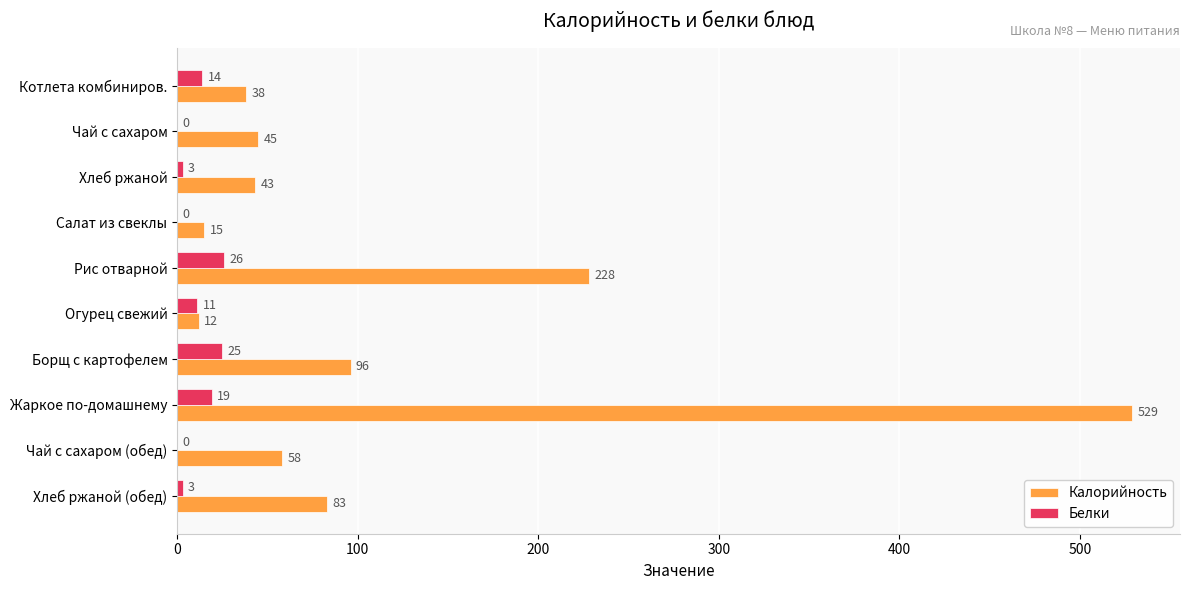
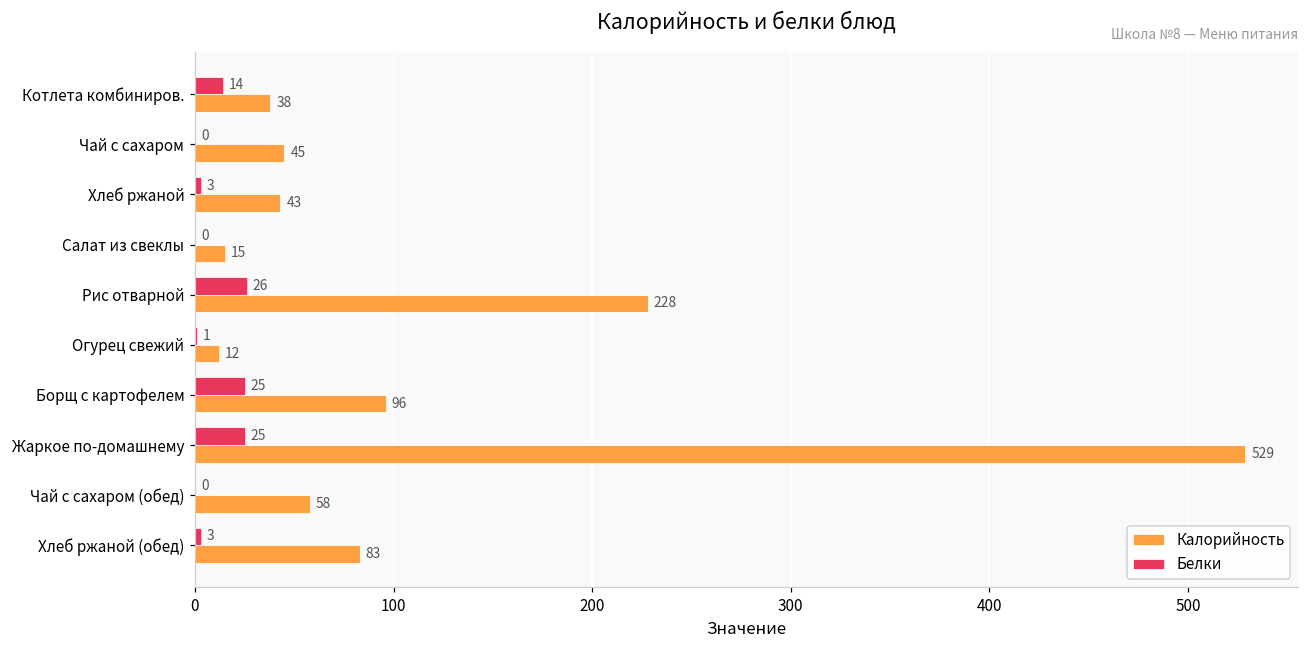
Белки, Огурец свежий: 11 -> 1
Белки, Жаркое по-домашнему: 19 -> 25
